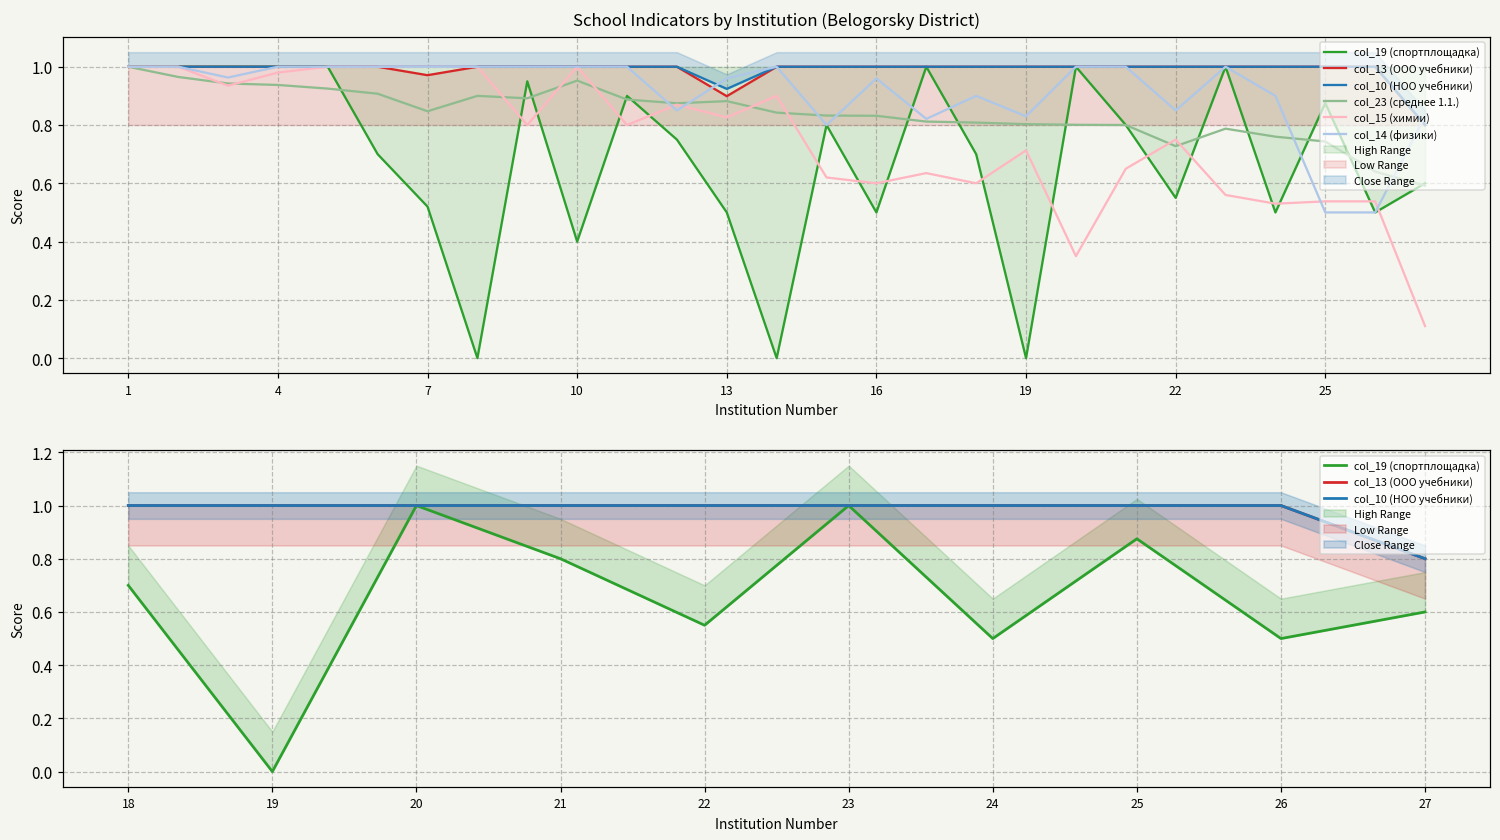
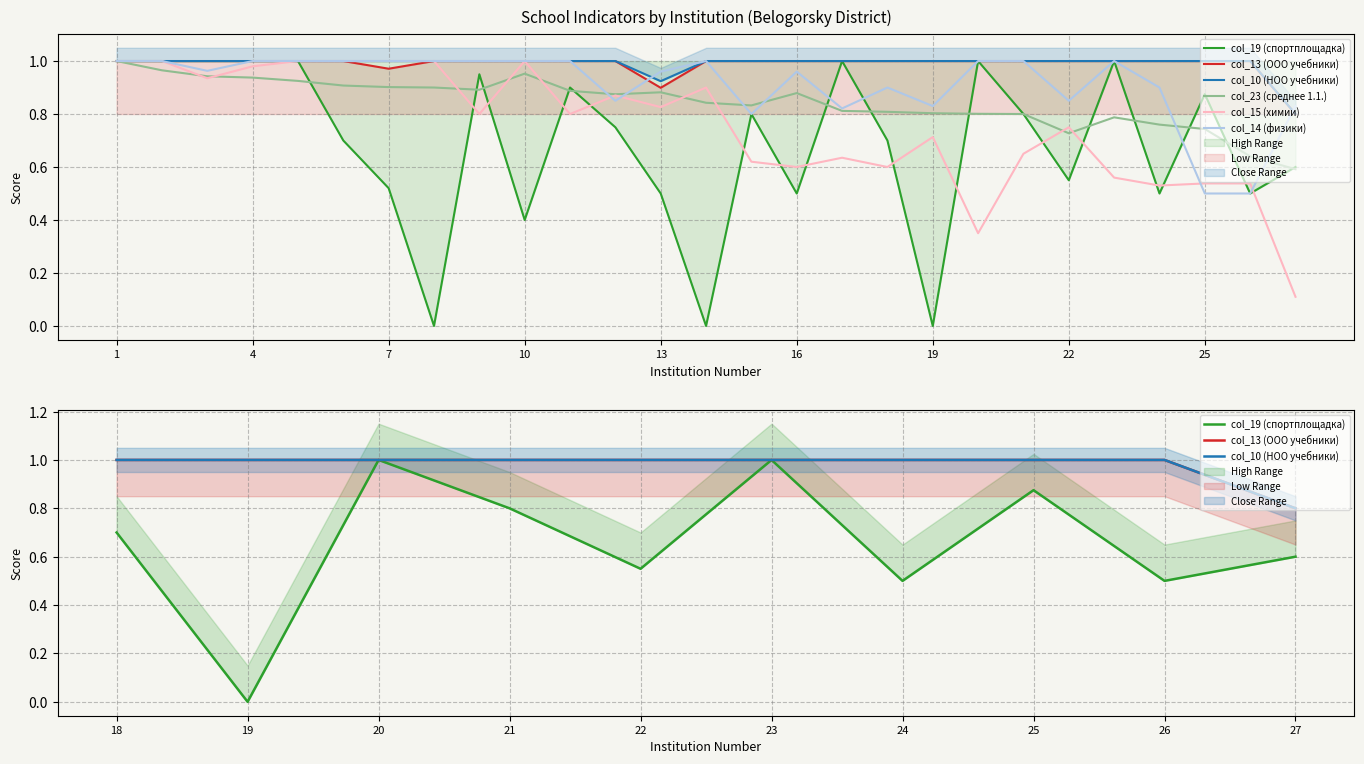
School Indicators by Institution (Belogorsky District), col_23 (среднее 1.1.), 7: 0.85 -> 0.90
School Indicators by Institution (Belogorsky District), col_23 (среднее 1.1.), 16: 0.83 -> 0.88
